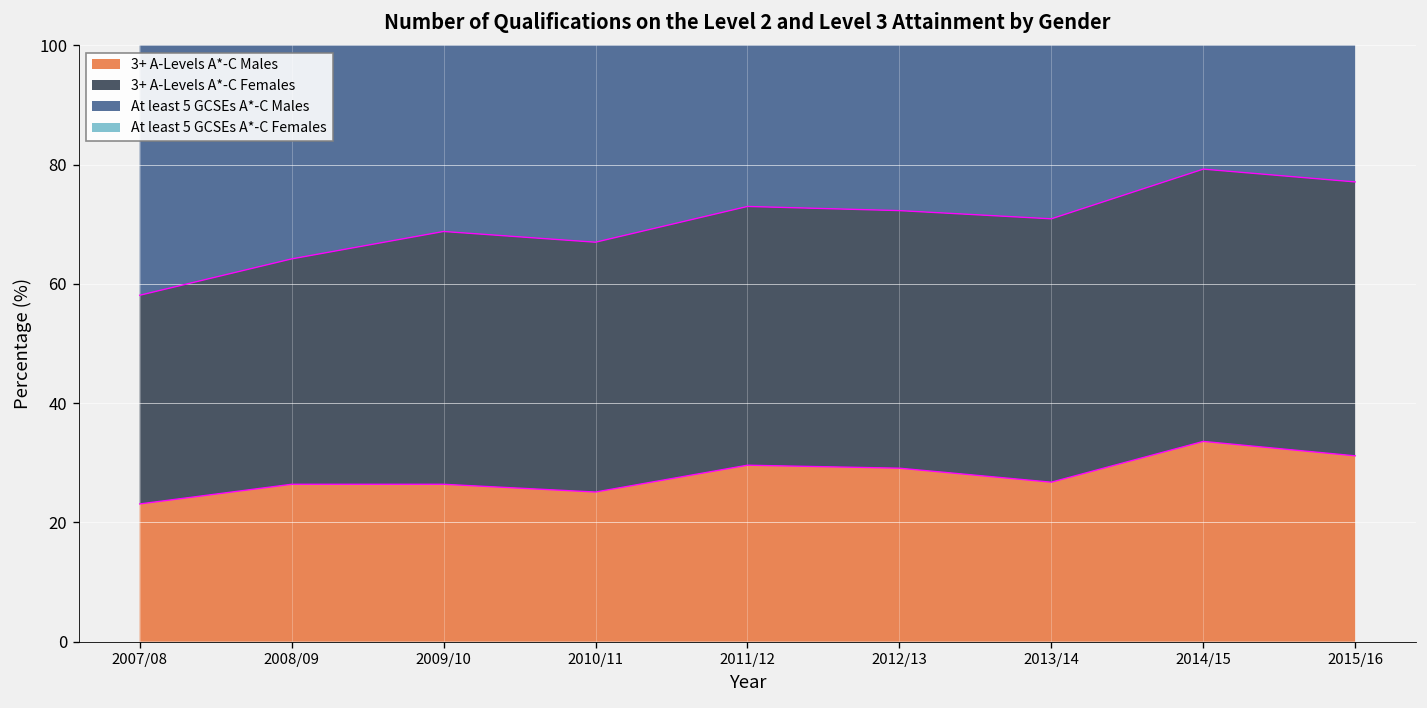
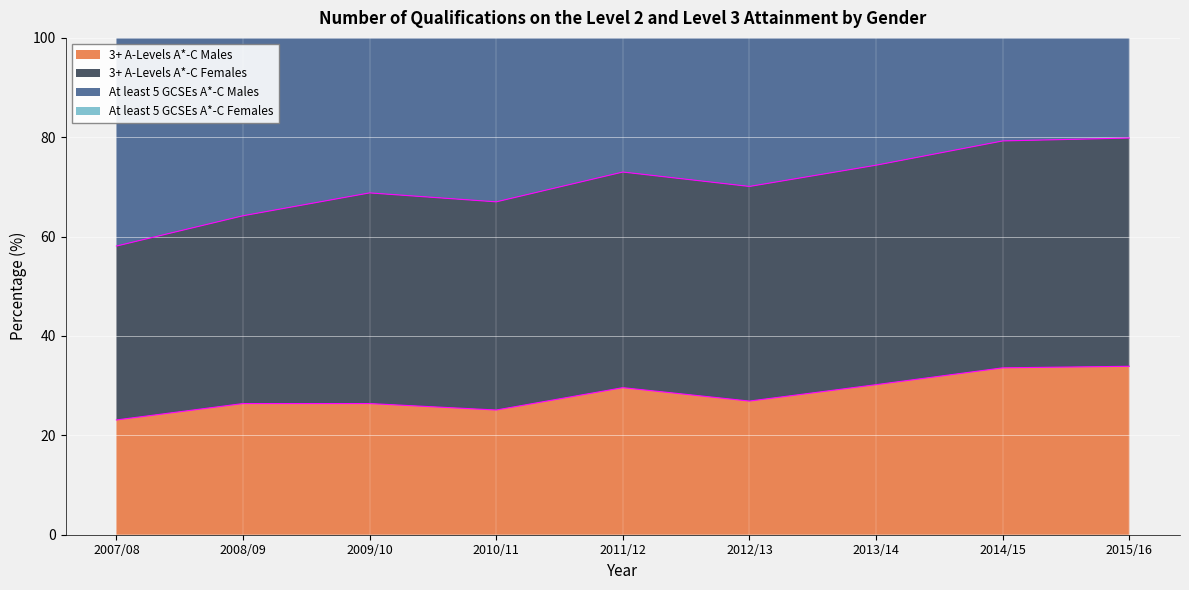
3+ A-Levels A*-C Males, 2012/13: 29 -> 27
3+ A-Levels A*-C Males, 2013/14: 27 -> 30
3+ A-Levels A*-C Males, 2015/16: 31 -> 34
